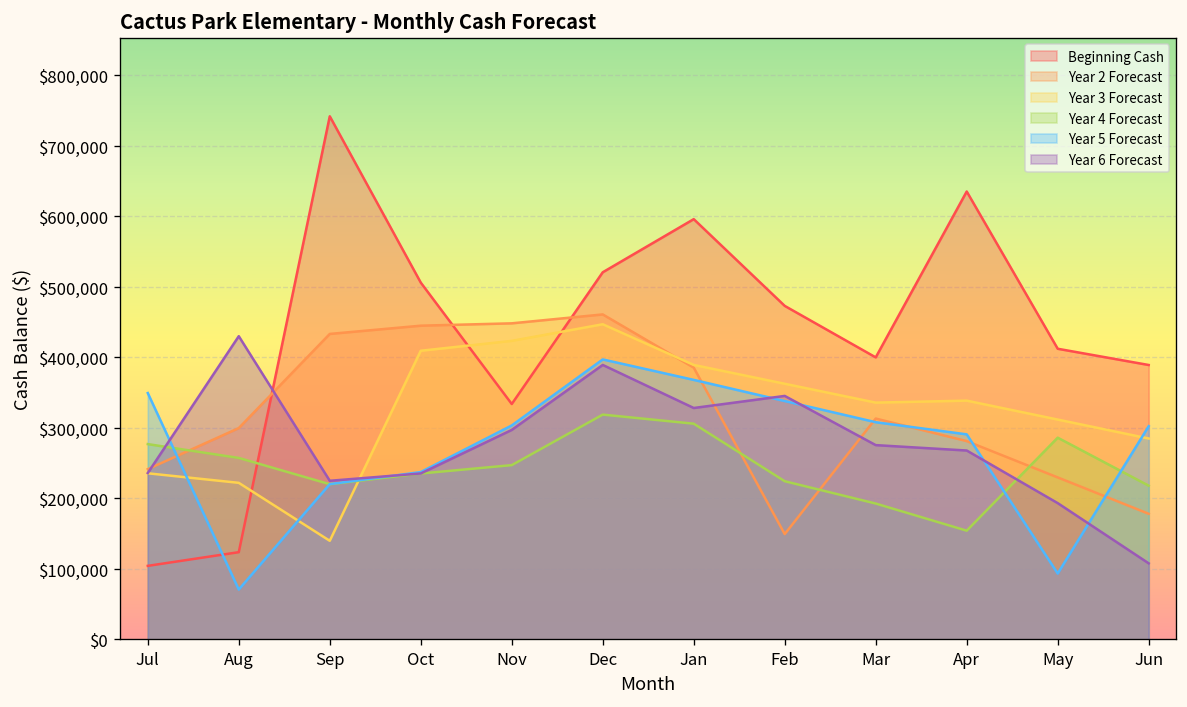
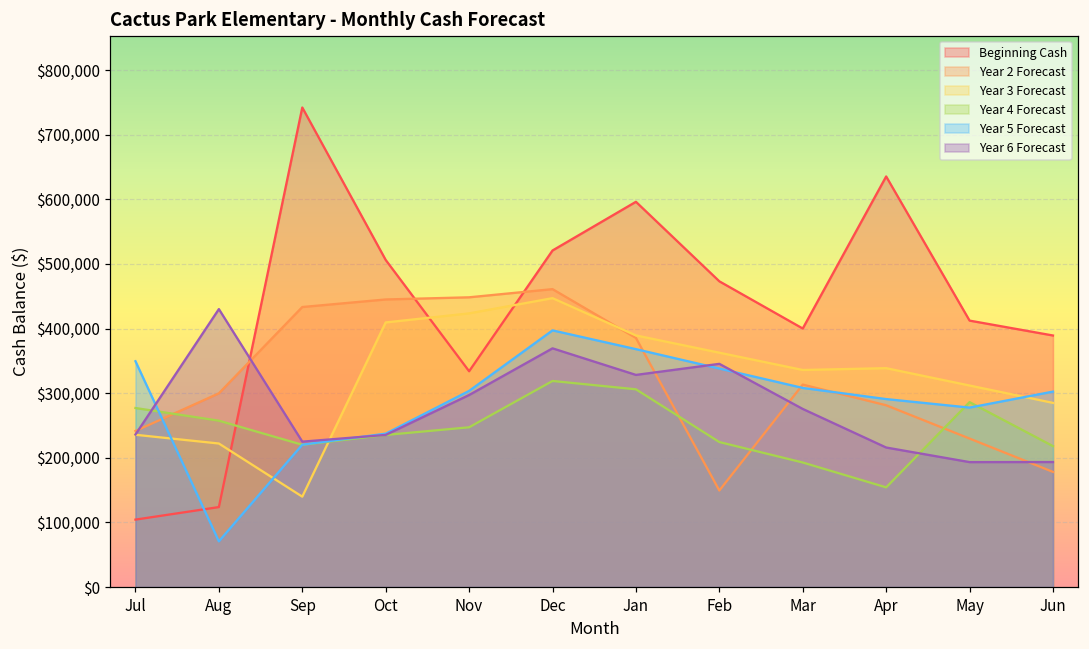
Year 6 Forecast, Dec: $390,000 -> $370,000
Year 6 Forecast, Apr: $270,000 -> $220,000
Year 5 Forecast, May: $90,000 -> $280,000
Year 6 Forecast, Jun: $110,000 -> $190,000
